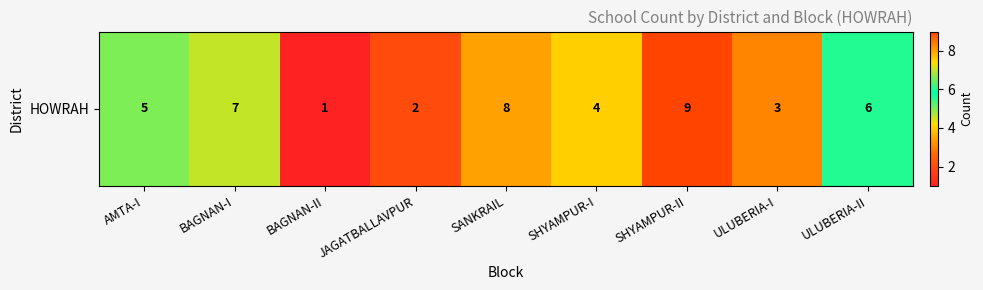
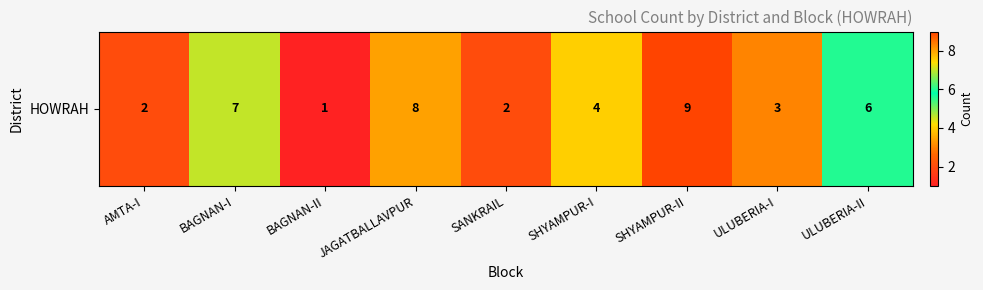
HOWRAH, AMTA-I: 5 -> 2
HOWRAH, JAGATBALLAVPUR: 2 -> 8
HOWRAH, SANKRAIL: 8 -> 2
